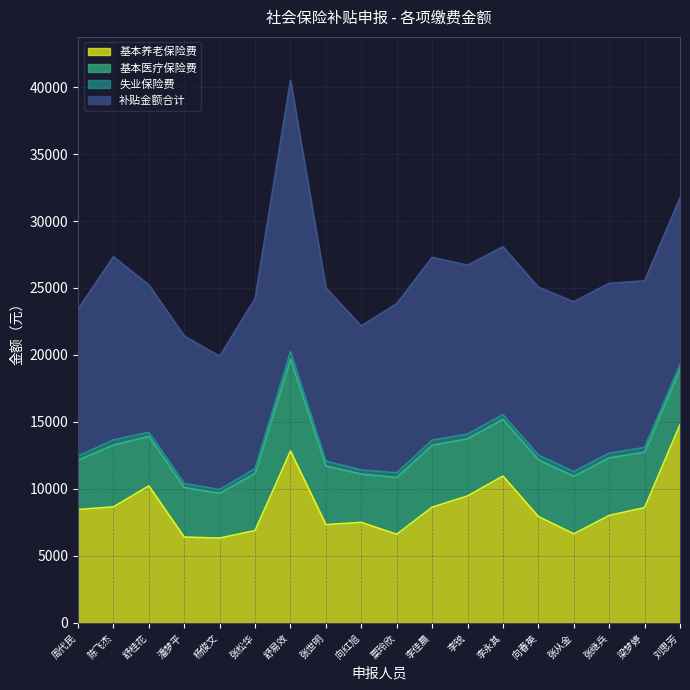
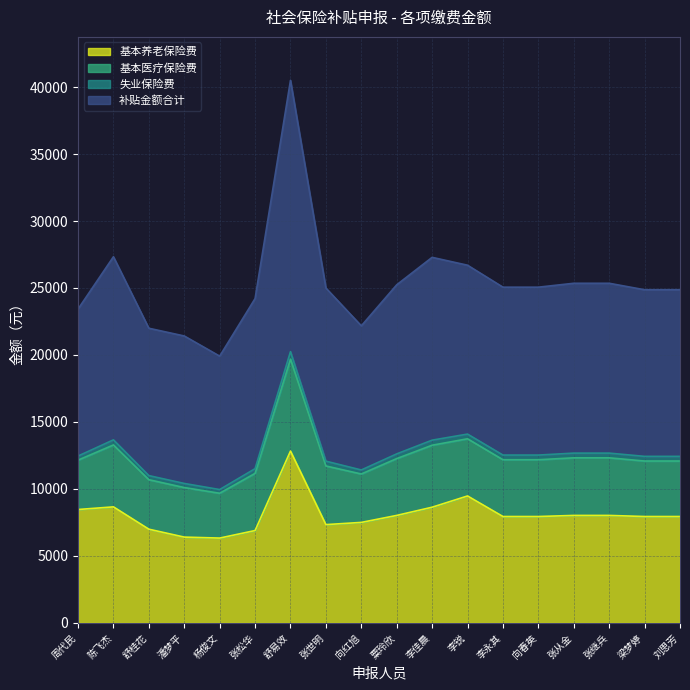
基本养老保险费, 舒桂花: 10200 -> 7000
基本养老保险费, 粟玲欣: 6600 -> 8000
基本养老保险费, 李永其: 11000 -> 7900
基本养老保险费, 张从金: 6600 -> 8000
基本养老保险费, 梁梦婷: 8600 -> 7900
基本养老保险费, 刘思芳: 14800 -> 7900
